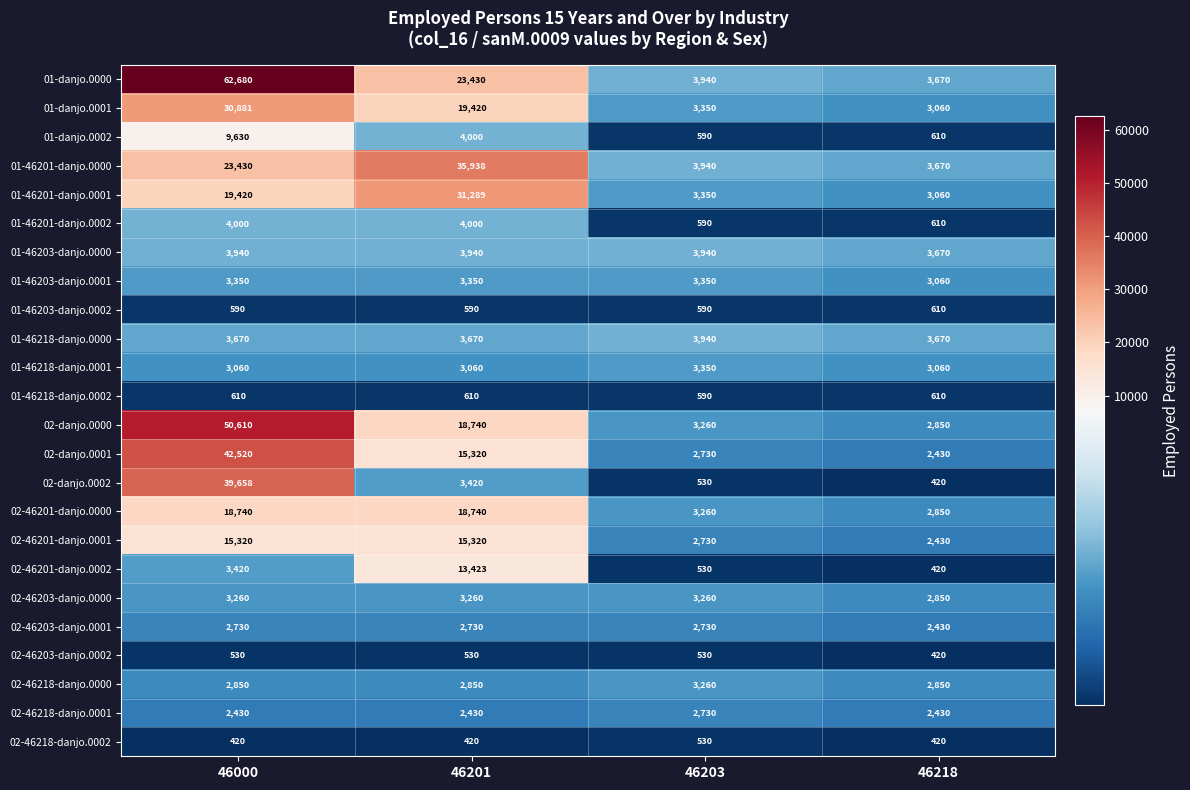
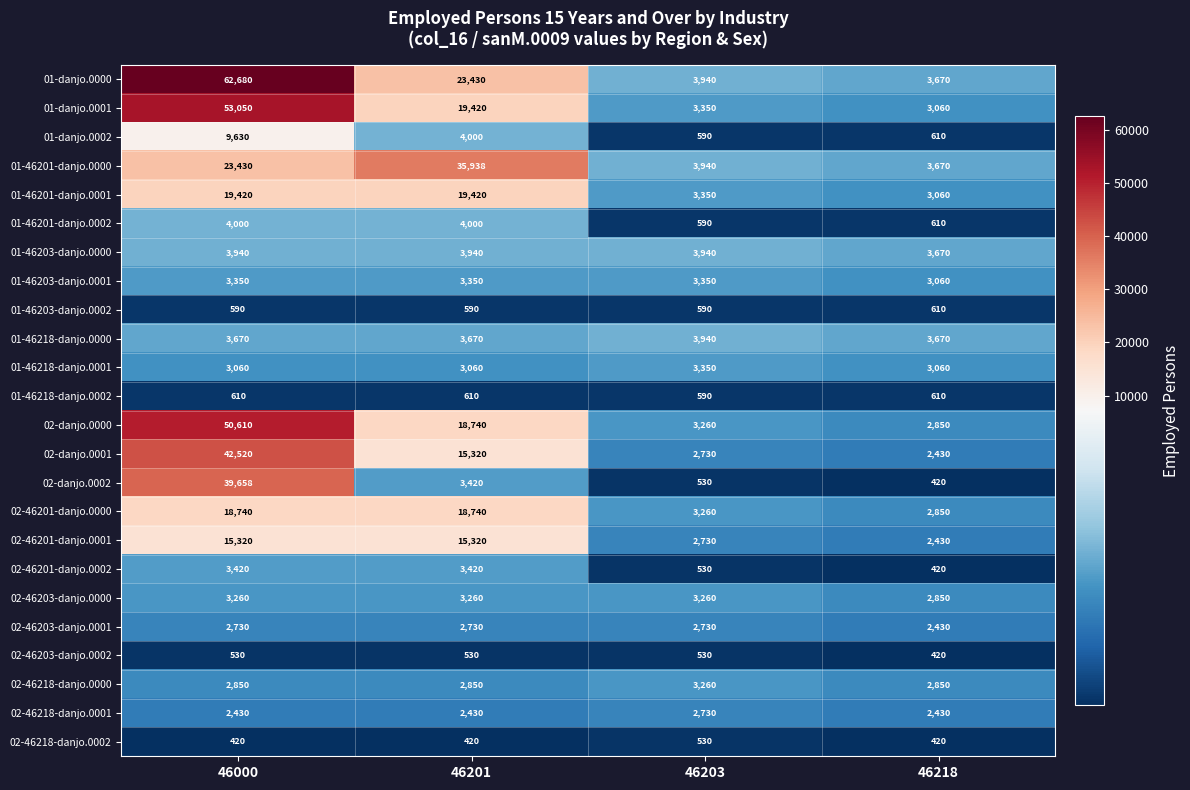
01-danjo.0001, 46000: 30,881 -> 53,050
01-46201-danjo.0001, 46201: 31,289 -> 19,420
02-46201-danjo.0002, 46201: 13,423 -> 3,420
